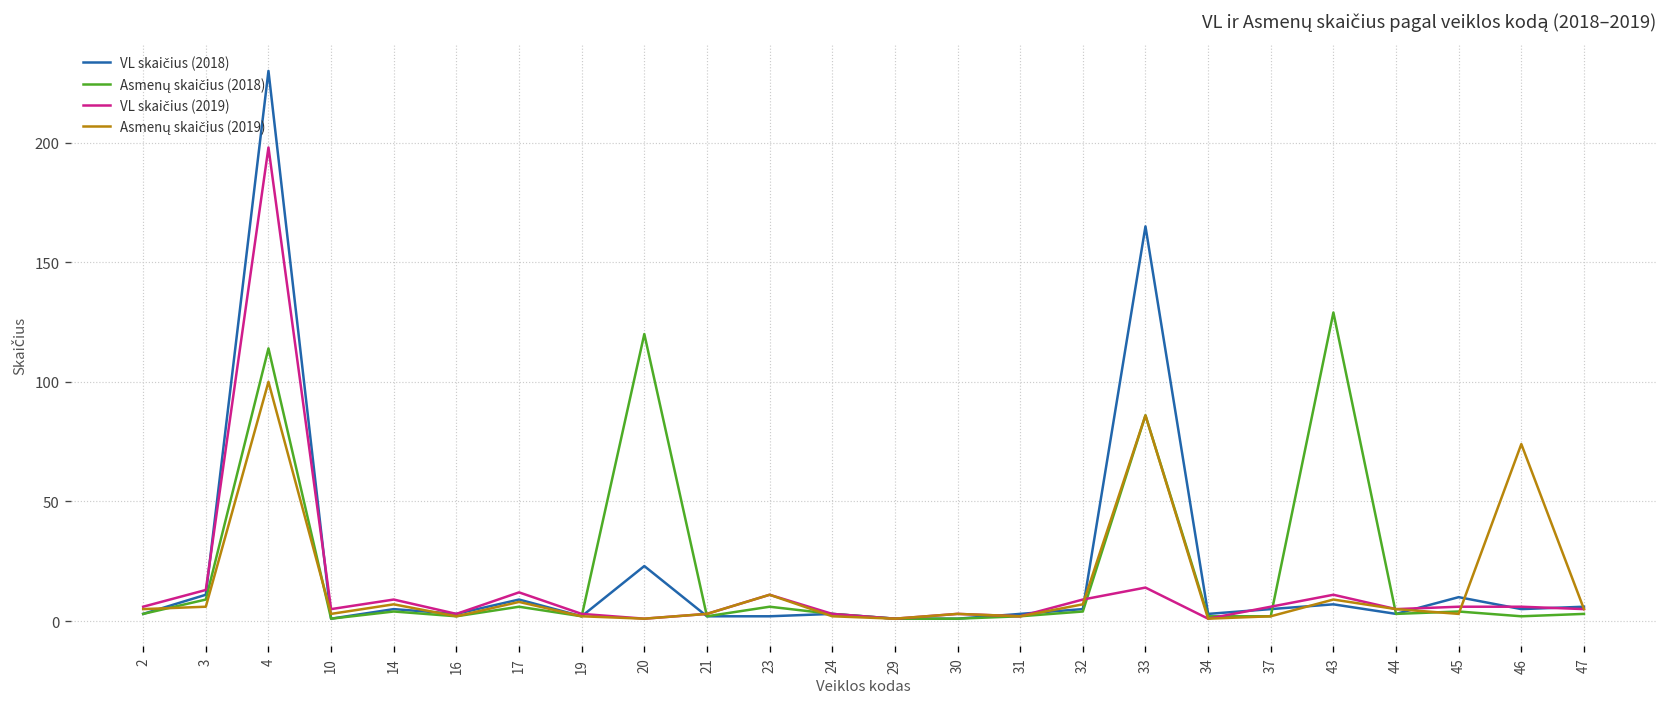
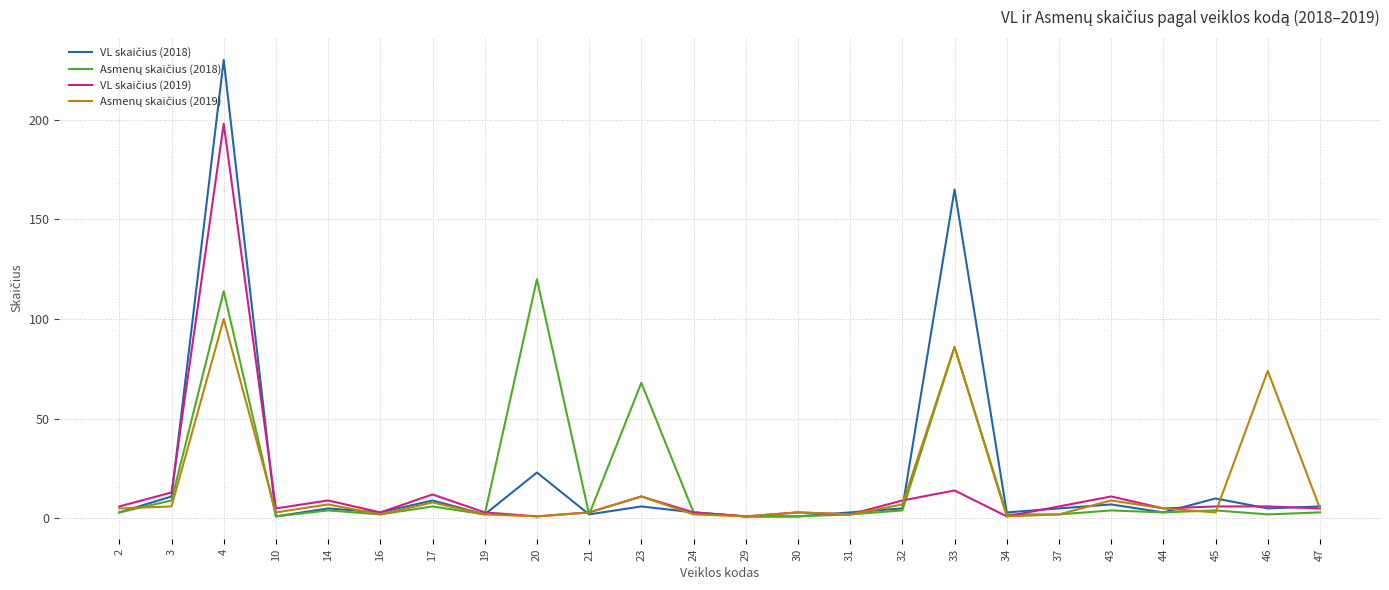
VL skaičius (2018), 23: 2 -> 6
Asmenų skaičius (2018), 23: 6 -> 68
Asmenų skaičius (2018), 43: 129 -> 4
